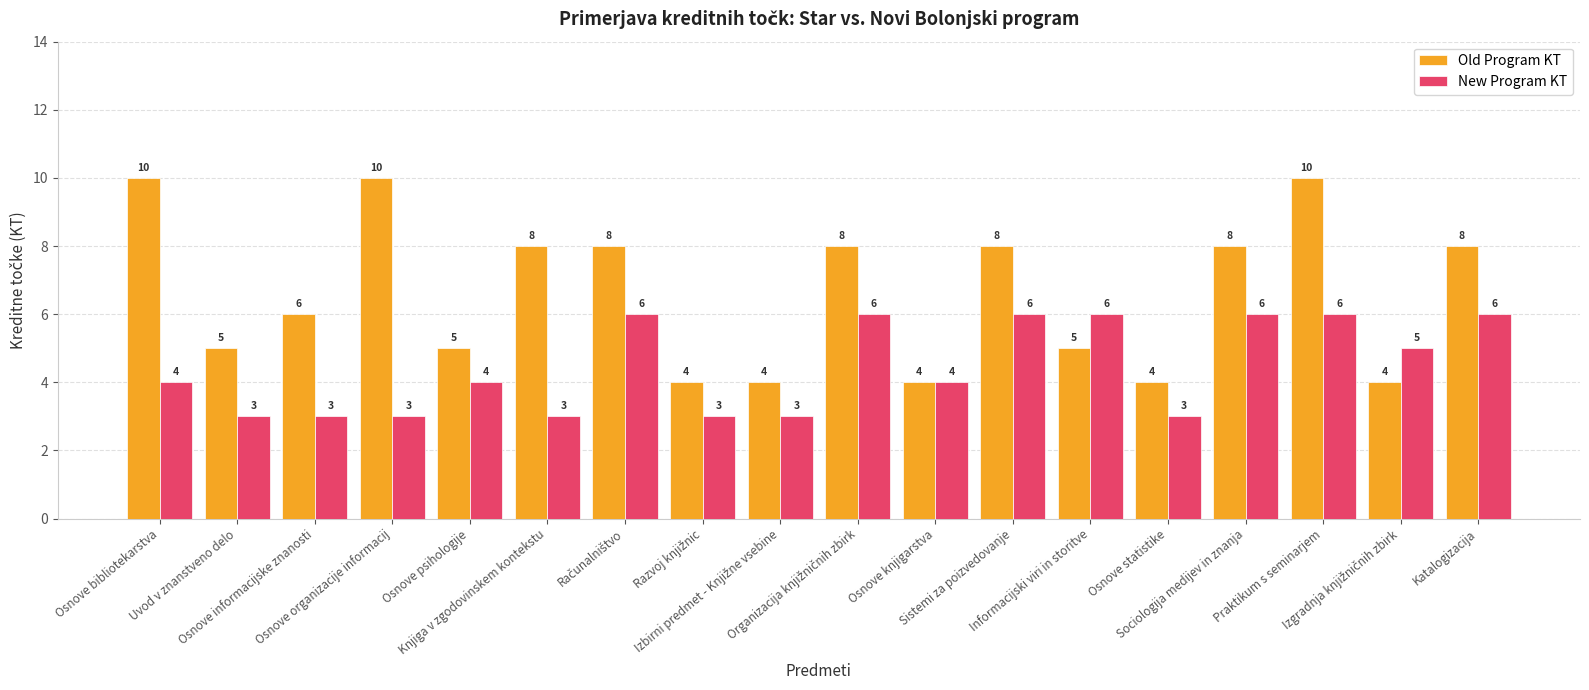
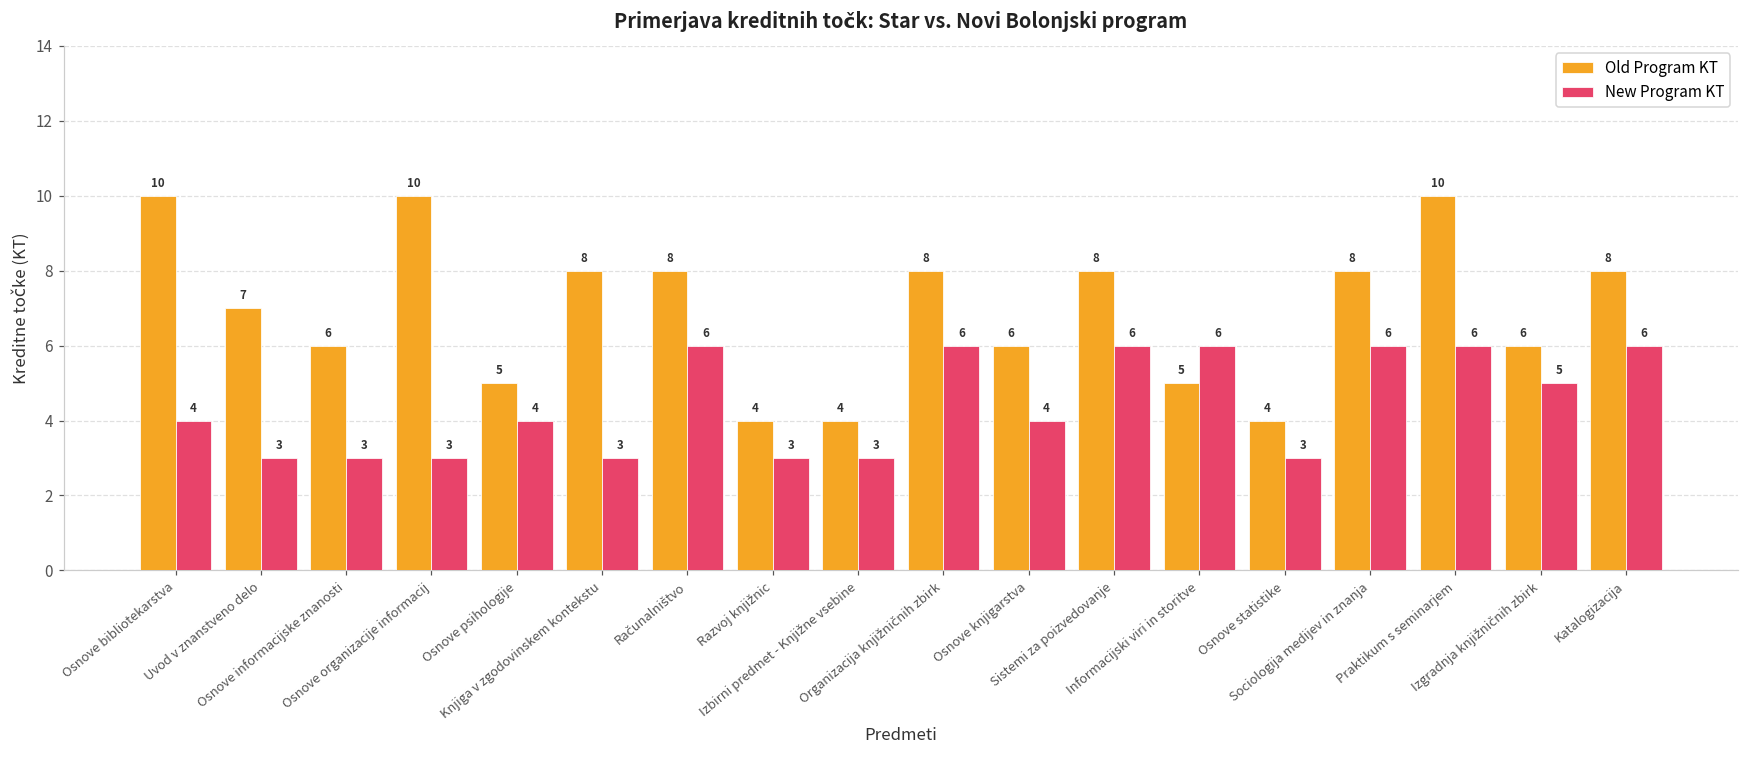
Old Program KT, Uvod v znanstveno delo: 5 -> 7
Old Program KT, Osnove knjigarstva: 4 -> 6
Old Program KT, Izgradnja knjižničnih zbirk: 4 -> 6
